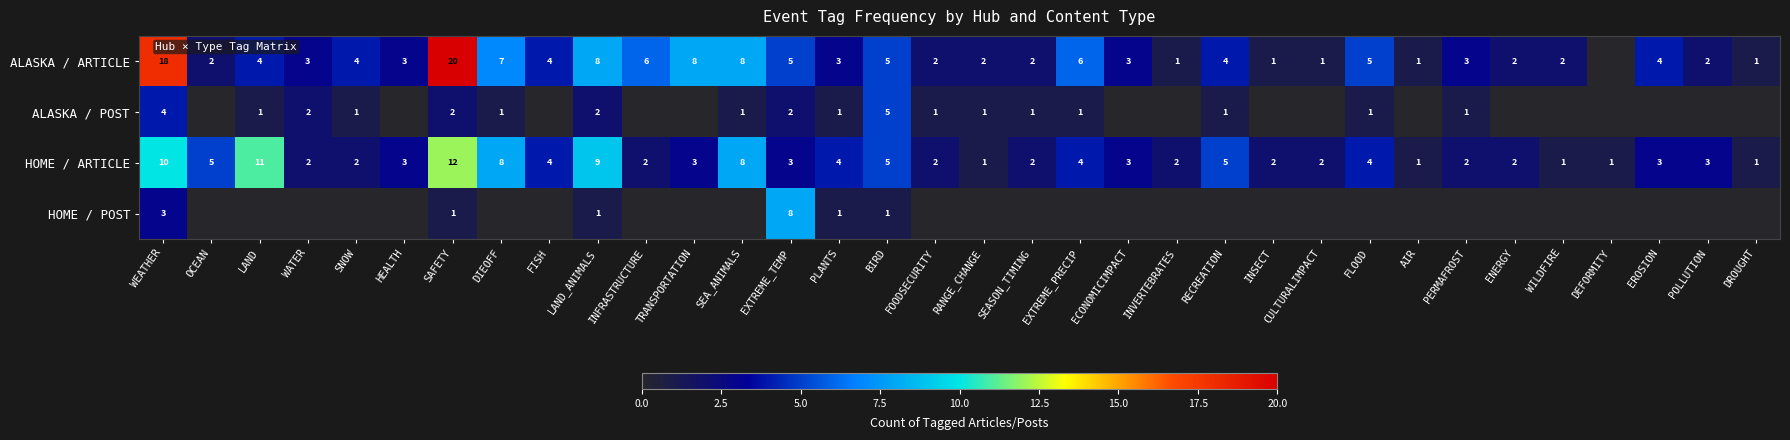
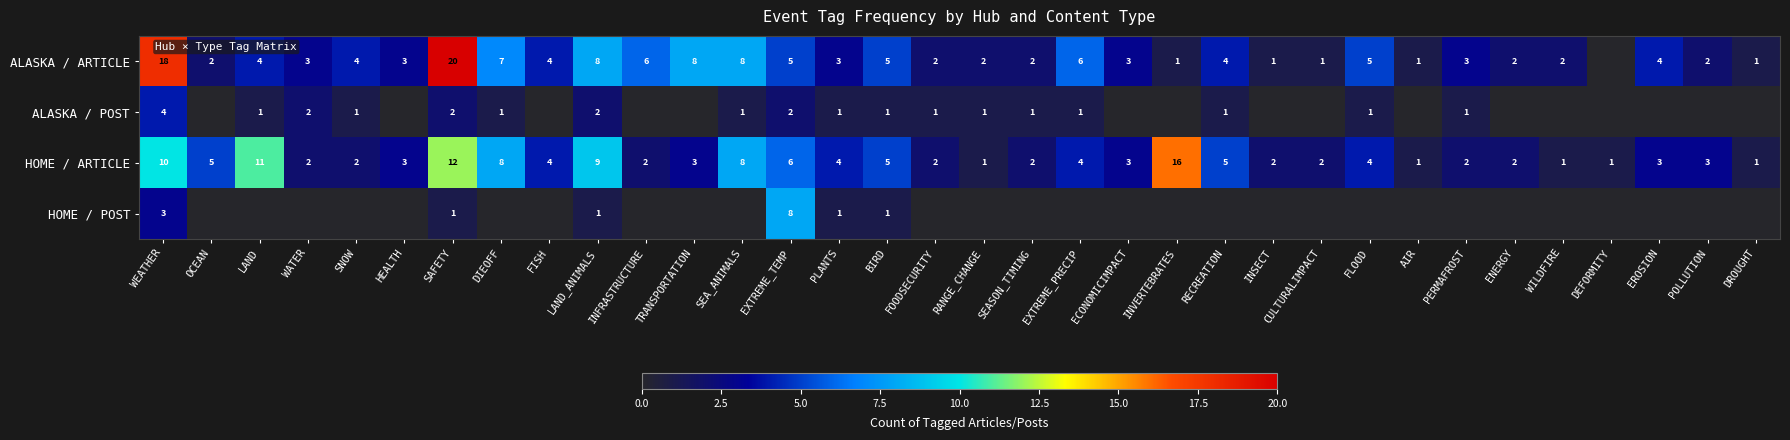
ALASKA / POST, BIRD: 5 -> 1
HOME / ARTICLE, EXTREME_TEMP: 3 -> 6
HOME / ARTICLE, INVERTEBRATES: 2 -> 16
